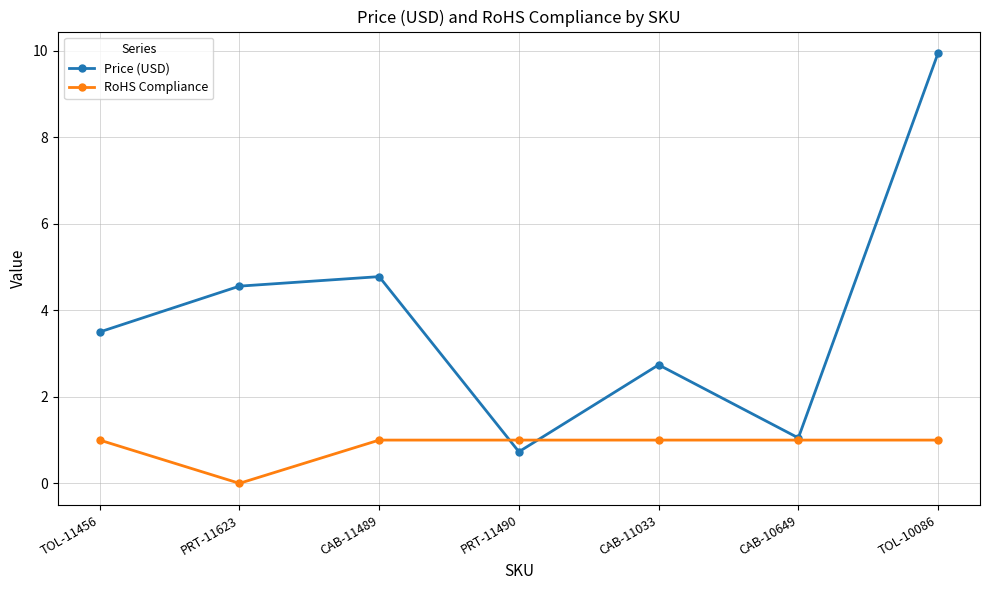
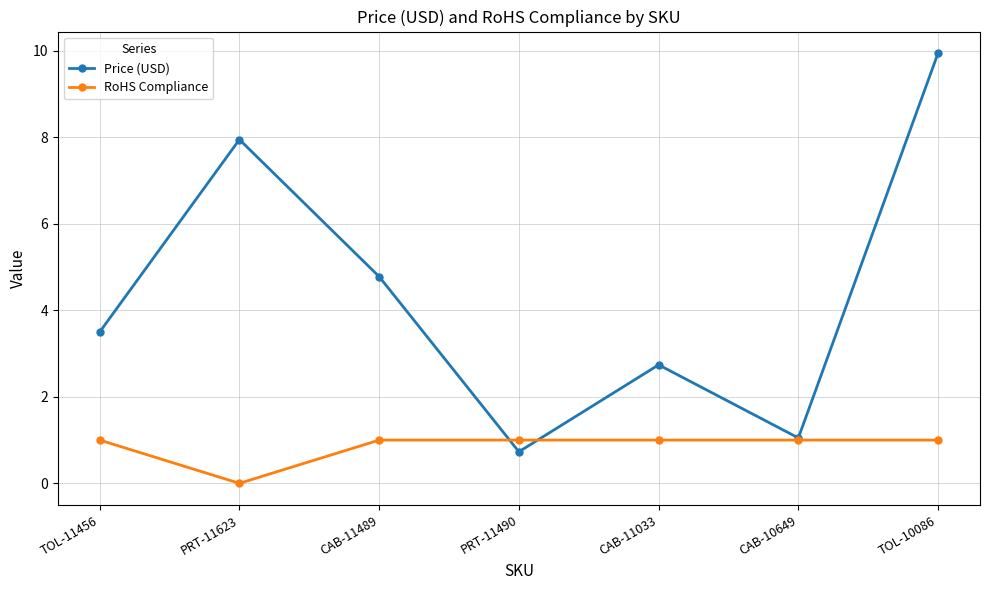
Price (USD), PRT-11623: 4.6 -> 8.0
